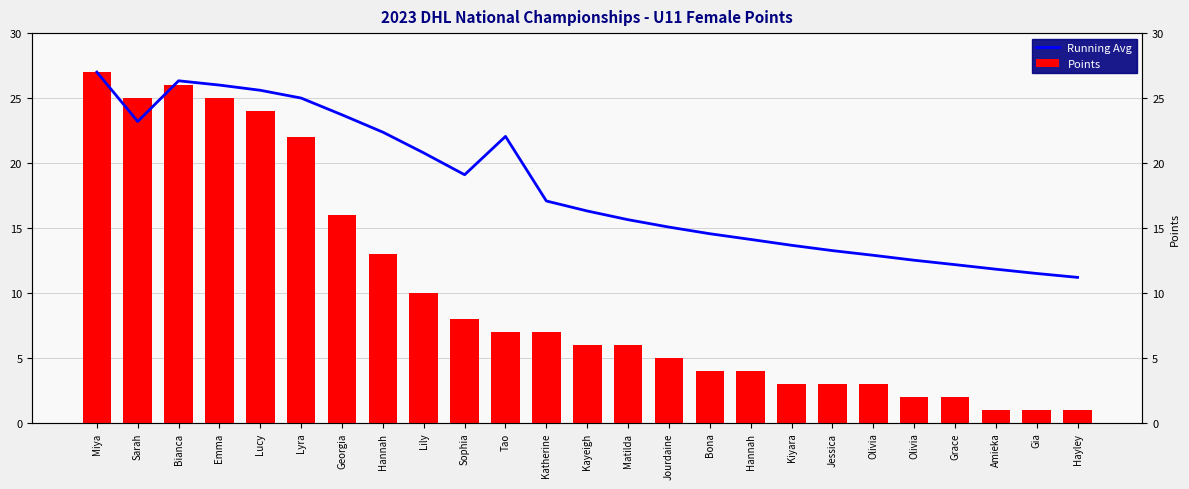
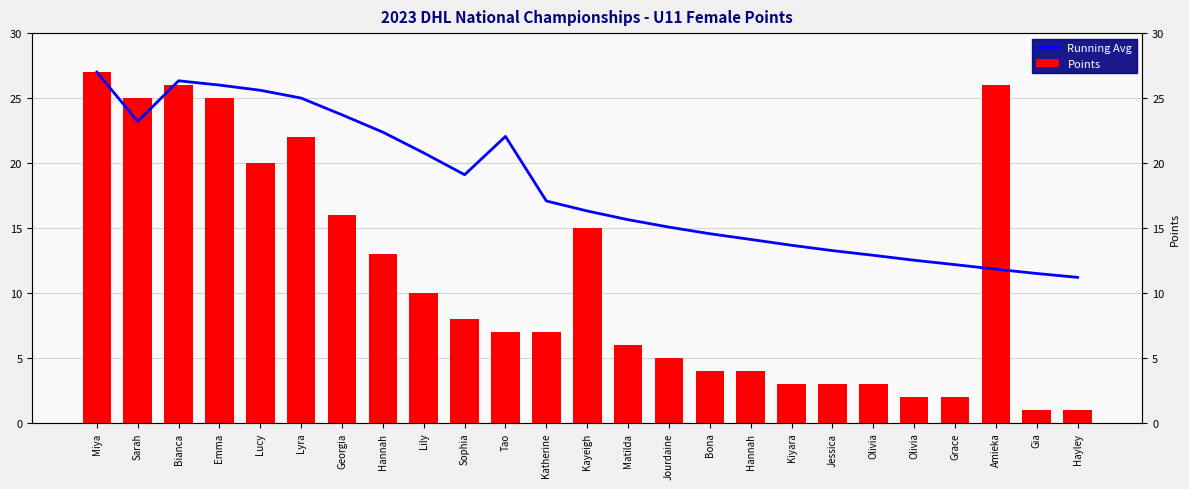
Points, Lucy: 24 -> 20
Points, Kayeigh: 6 -> 15
Points, Amieka: 1 -> 26
